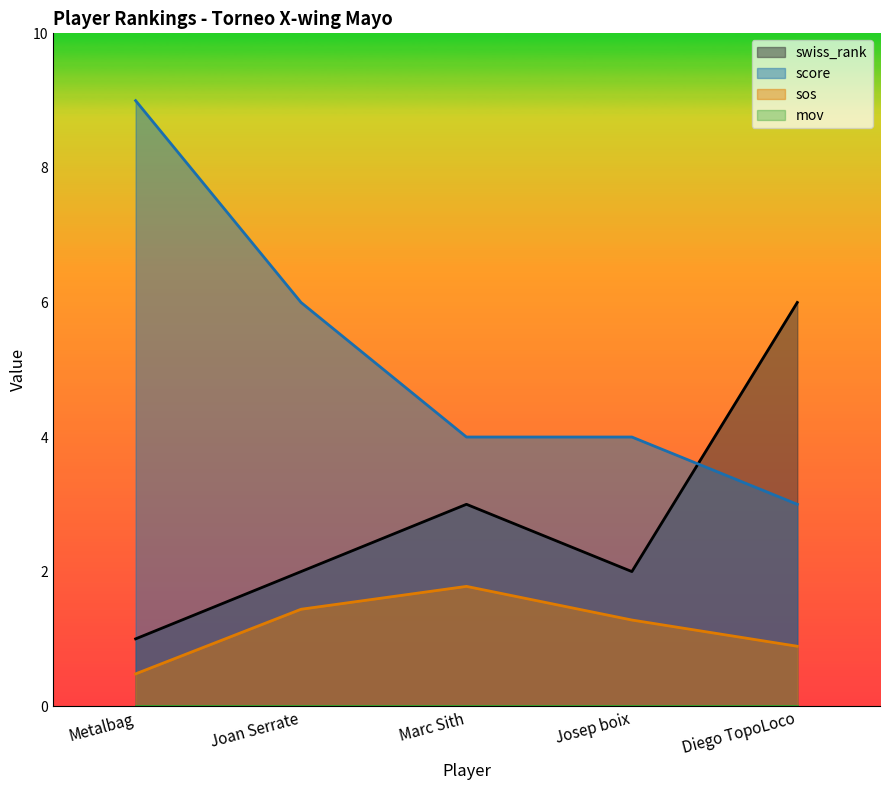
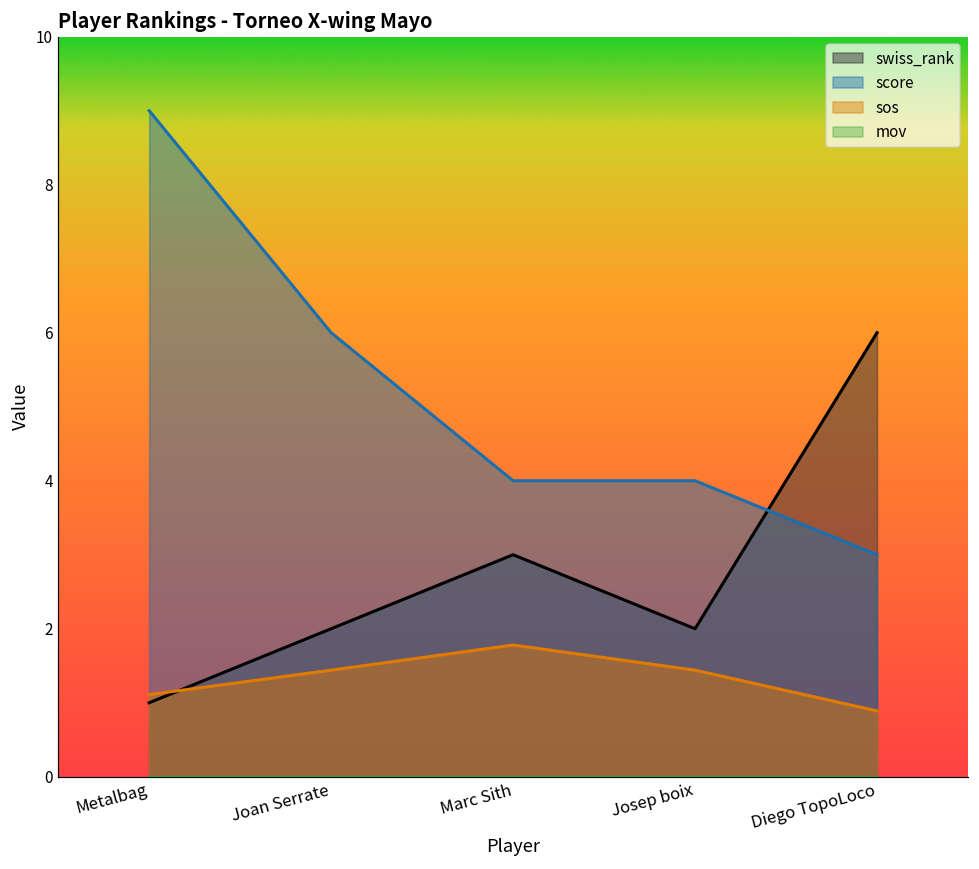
sos, Metalbag: 0.5 -> 1.1
sos, Josep boix: 1.3 -> 1.4
